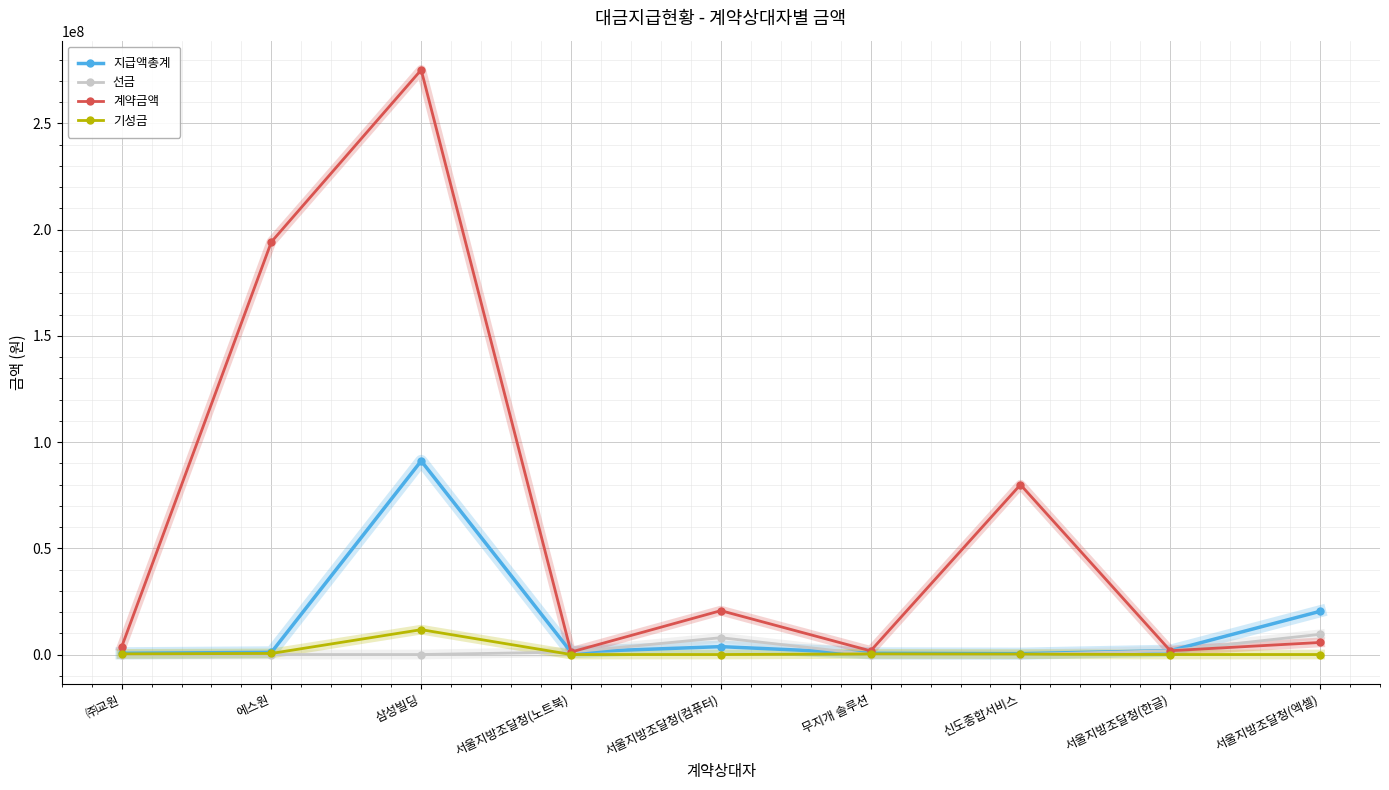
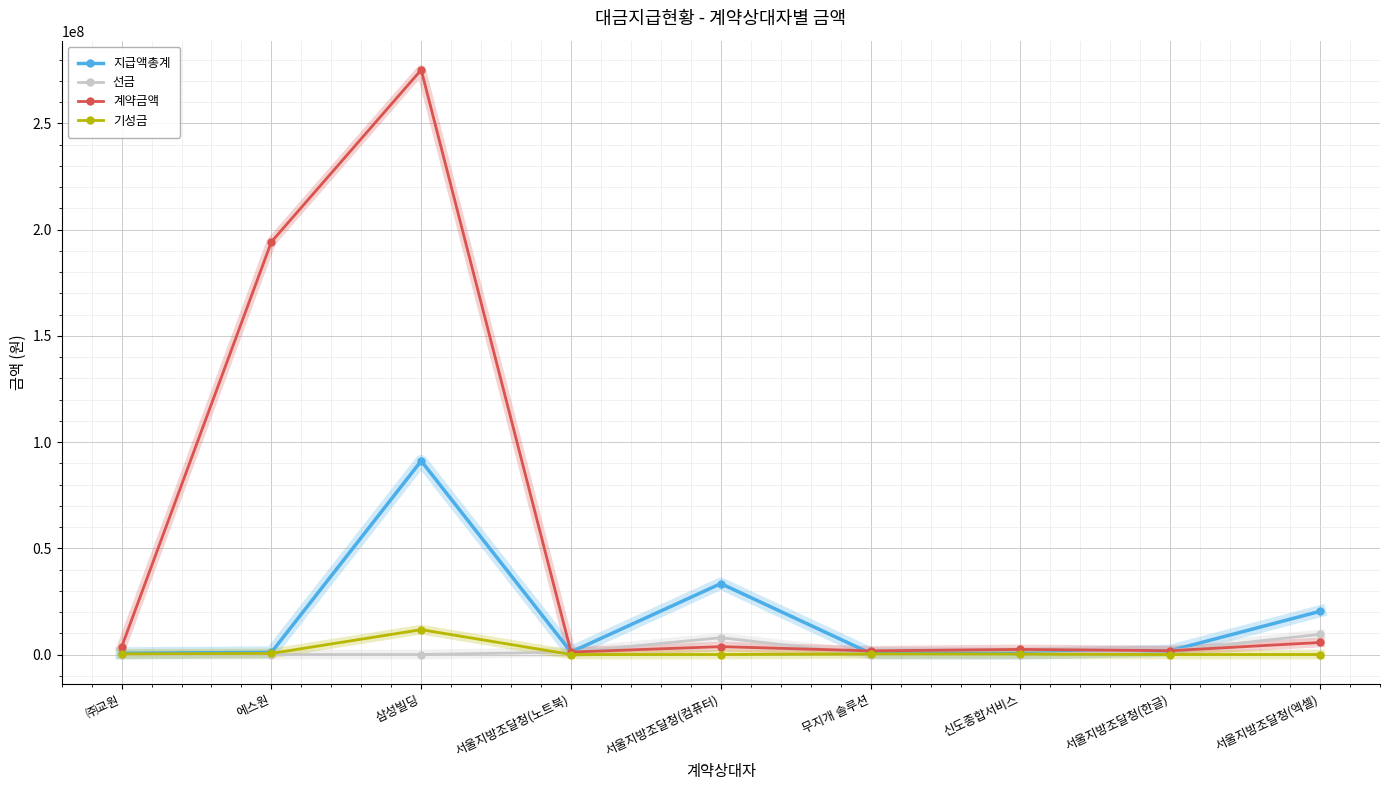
지급액총계, 서울지방조달청(컴퓨터): 4000000 -> 33000000
계약금액, 서울지방조달청(컴퓨터): 21000000 -> 4000000
계약금액, 신도종합서비스: 80000000 -> 2000000
